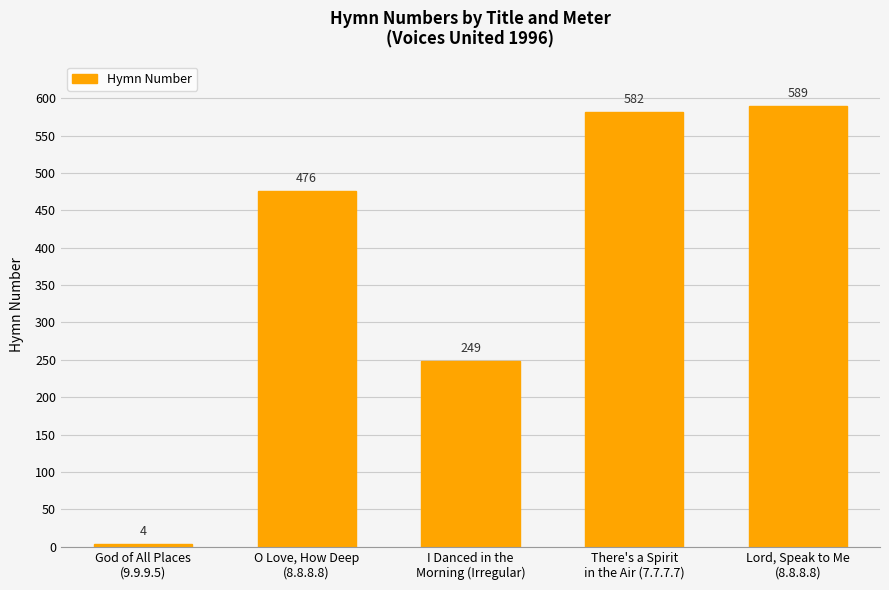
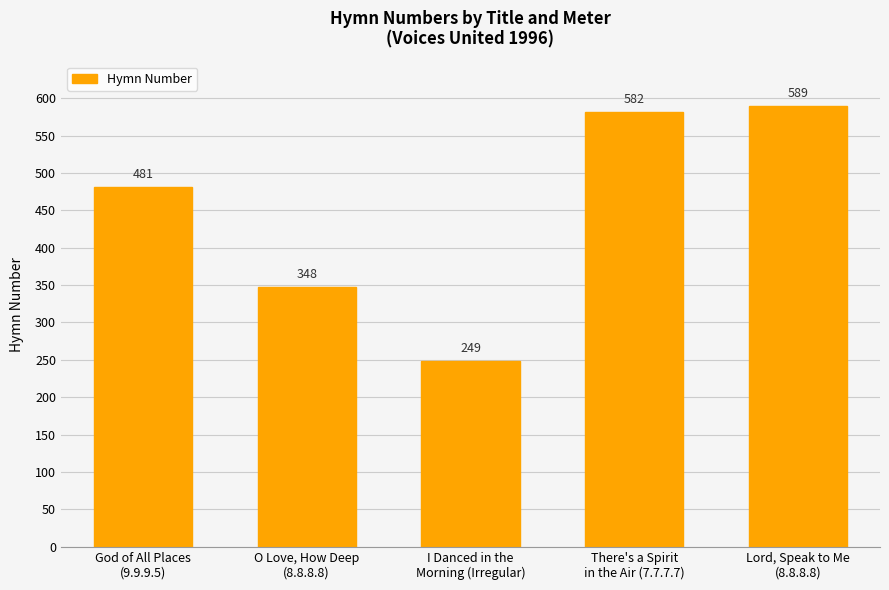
God of All Places (9.9.9.5): 4 -> 481
O Love, How Deep (8.8.8.8): 476 -> 348
